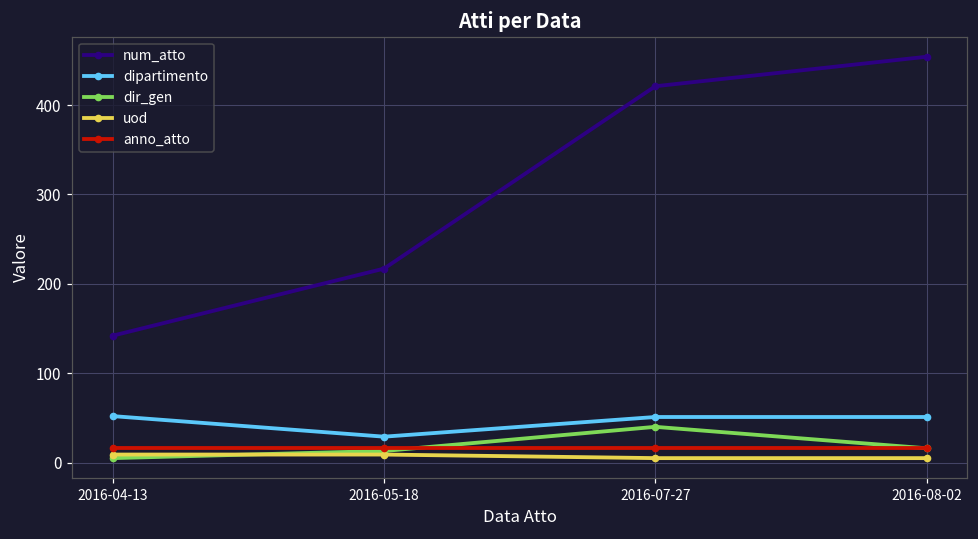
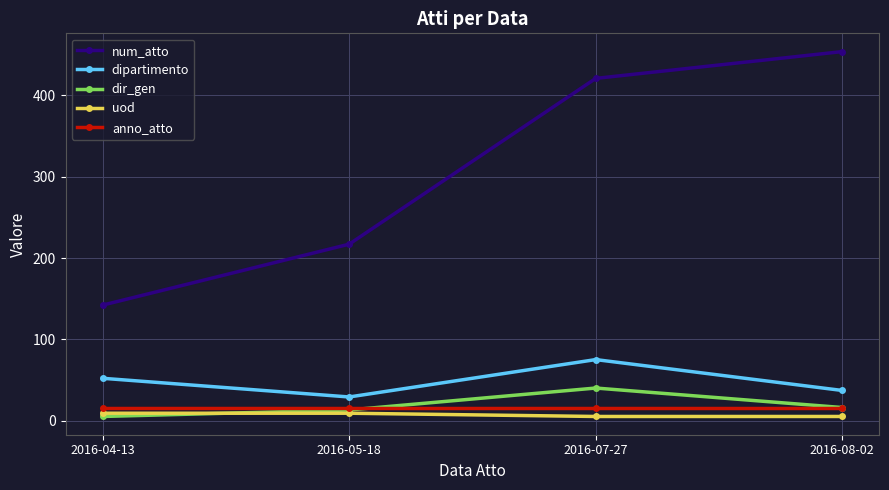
dipartimento, 2016-07-27: 50 -> 80
dipartimento, 2016-08-02: 50 -> 40
